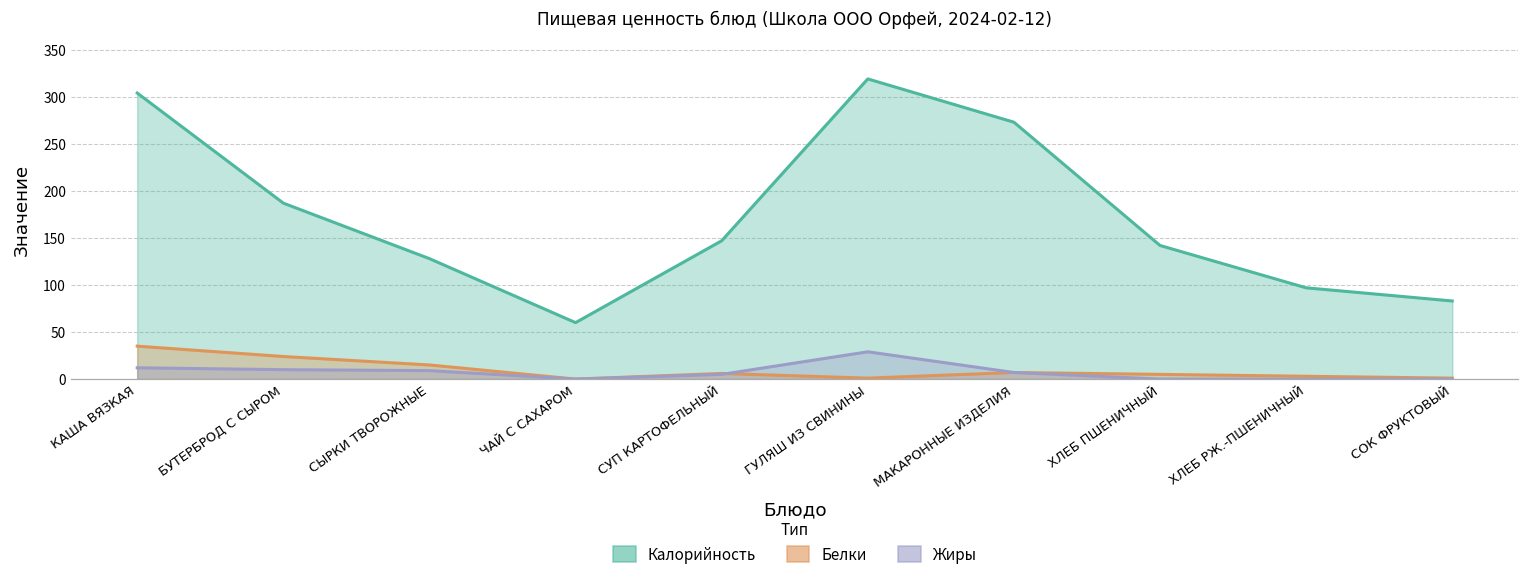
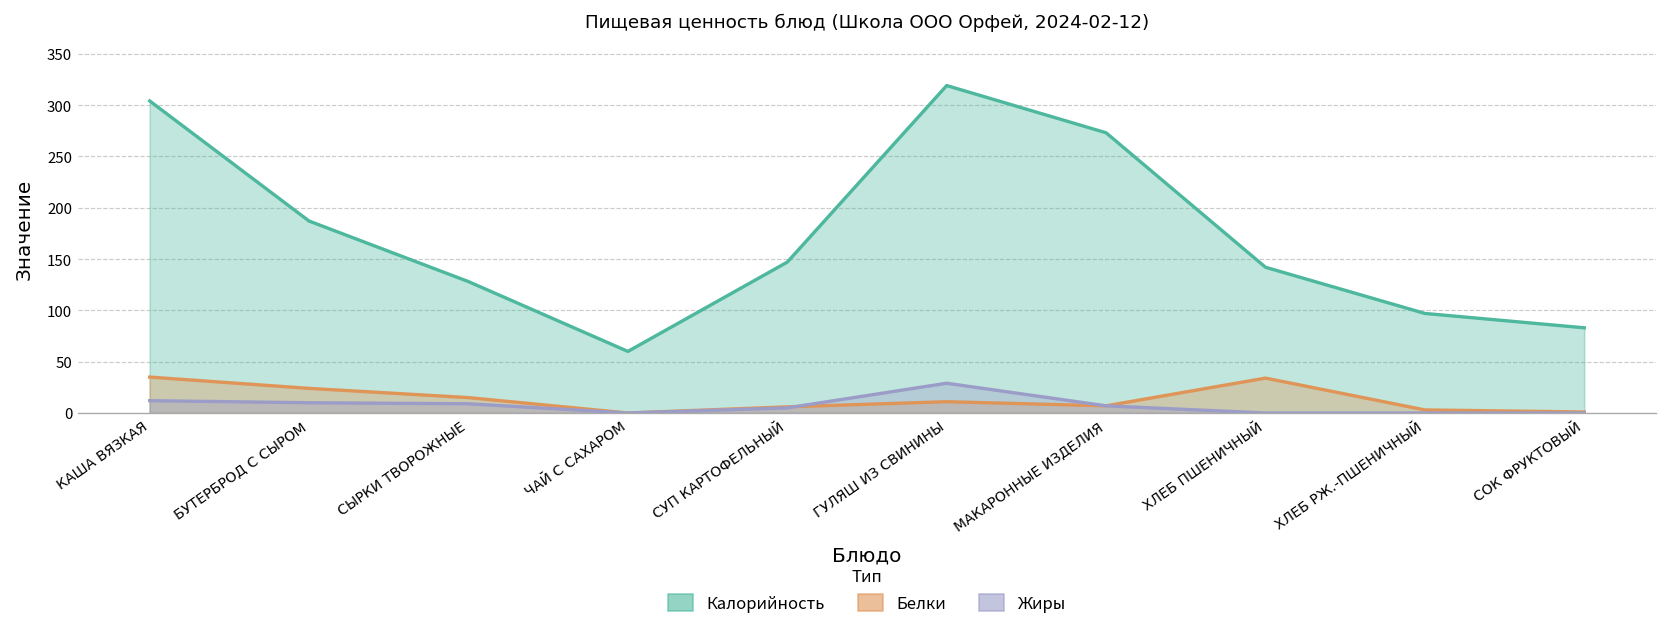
Белки, ГУЛЯШ ИЗ СВИНИНЫ: 0 -> 10
Белки, ХЛЕБ ПШЕНИЧНЫЙ: 10 -> 30
